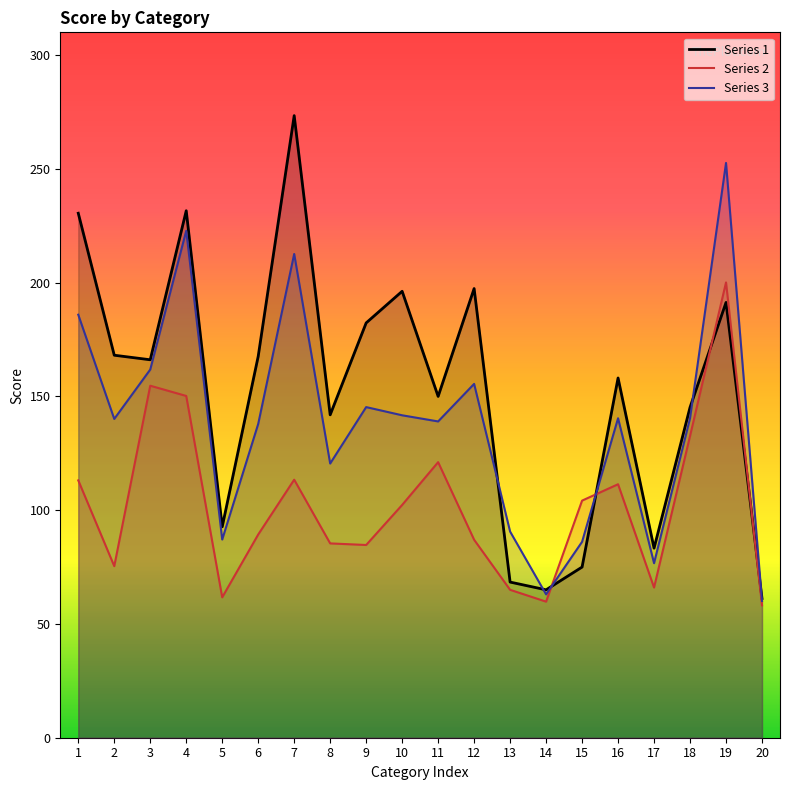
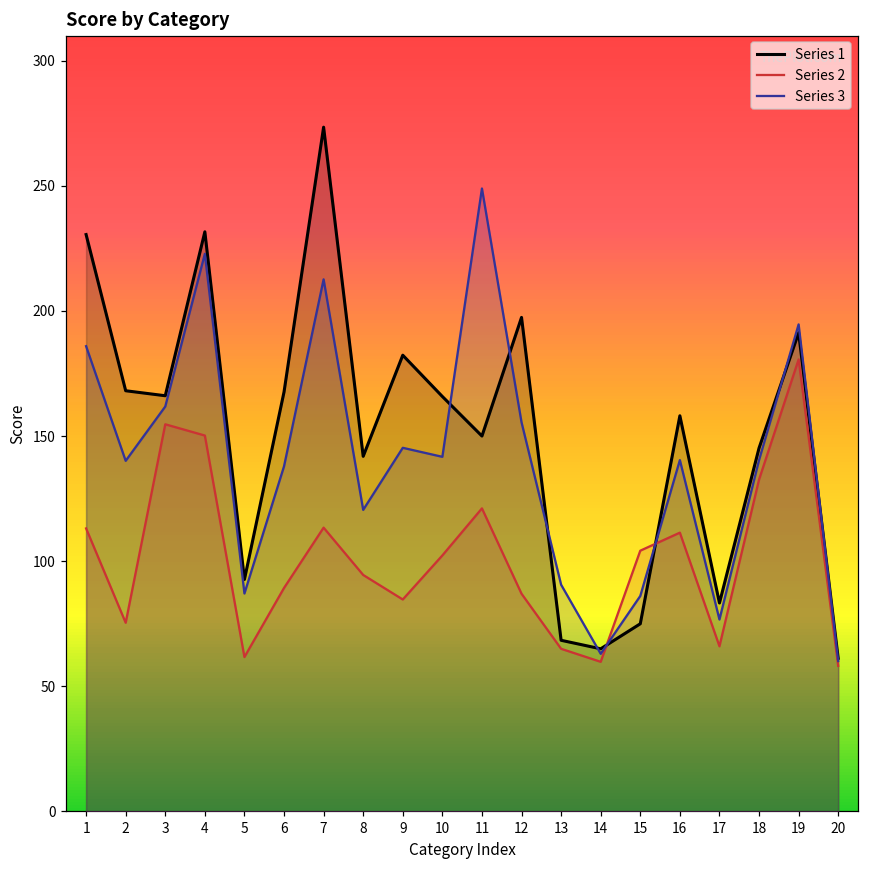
Series 2, 8: 85 -> 95
Series 1, 10: 196 -> 166
Series 3, 11: 139 -> 249
Series 2, 19: 200 -> 181
Series 3, 19: 253 -> 195
